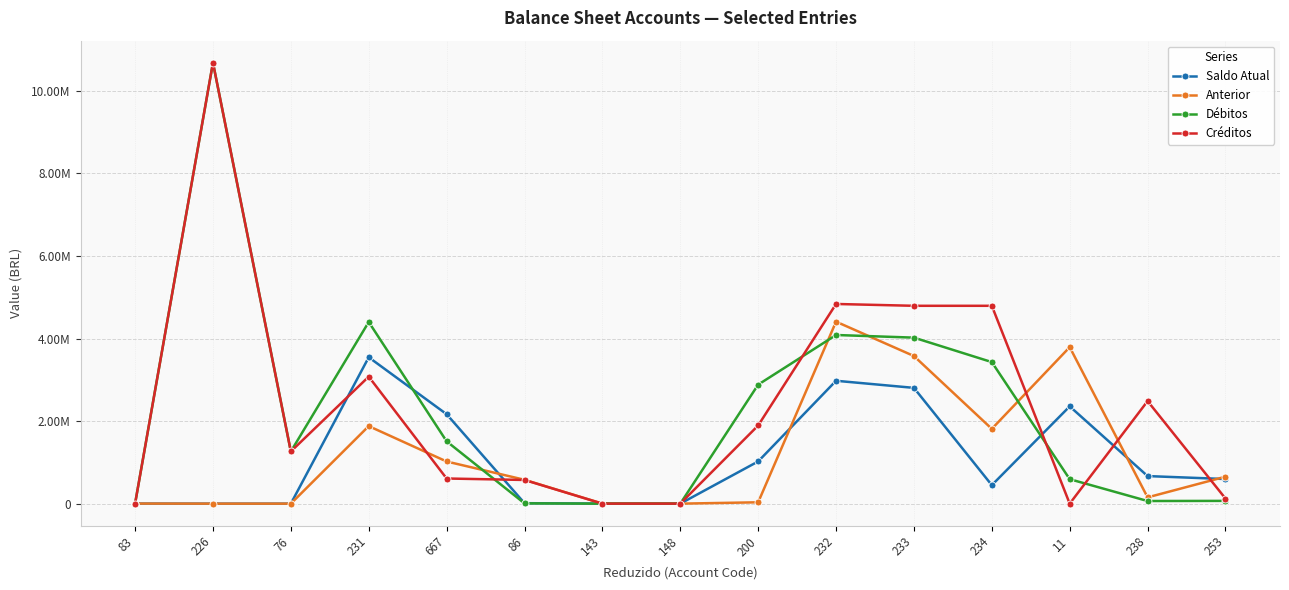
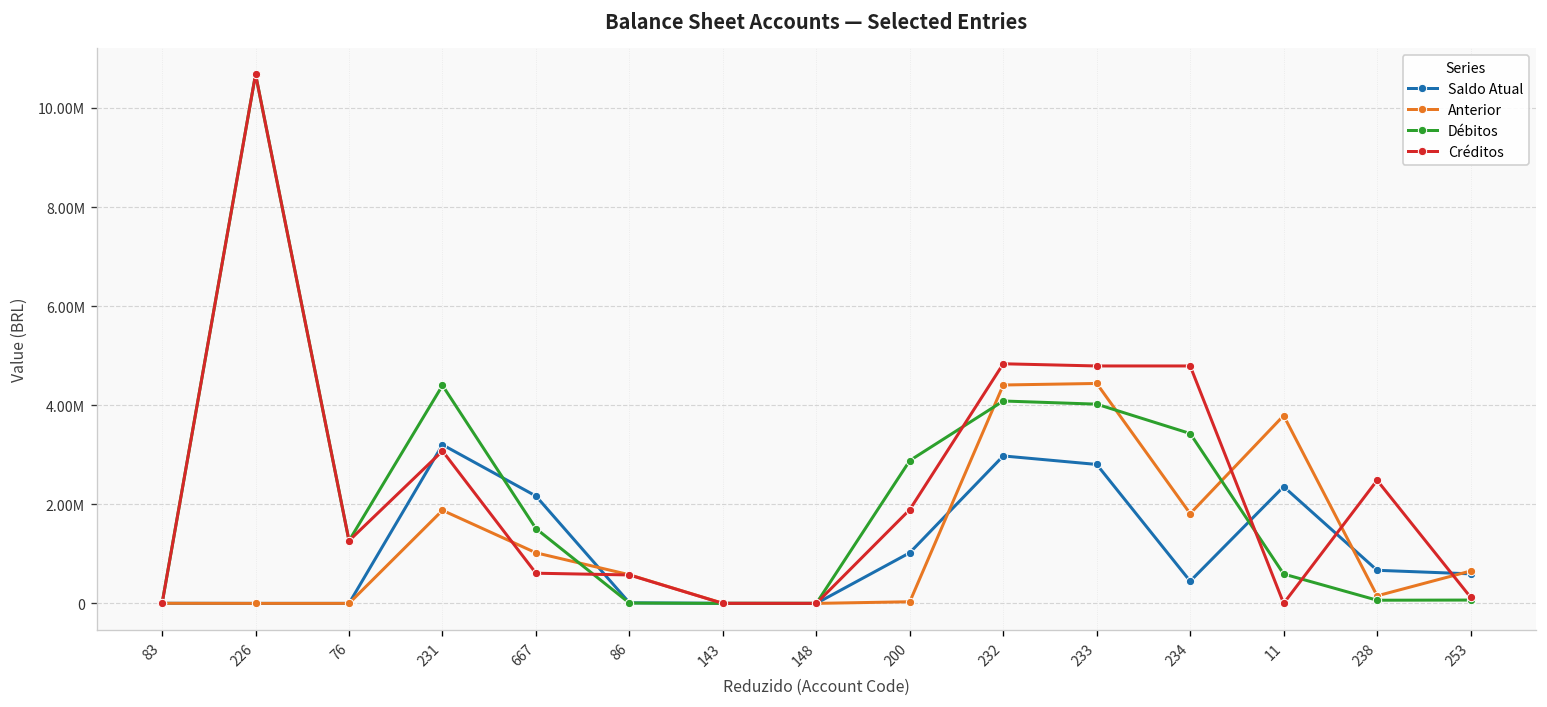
Saldo Atual, 231: 3500000 -> 3200000
Anterior, 233: 3600000 -> 4400000
